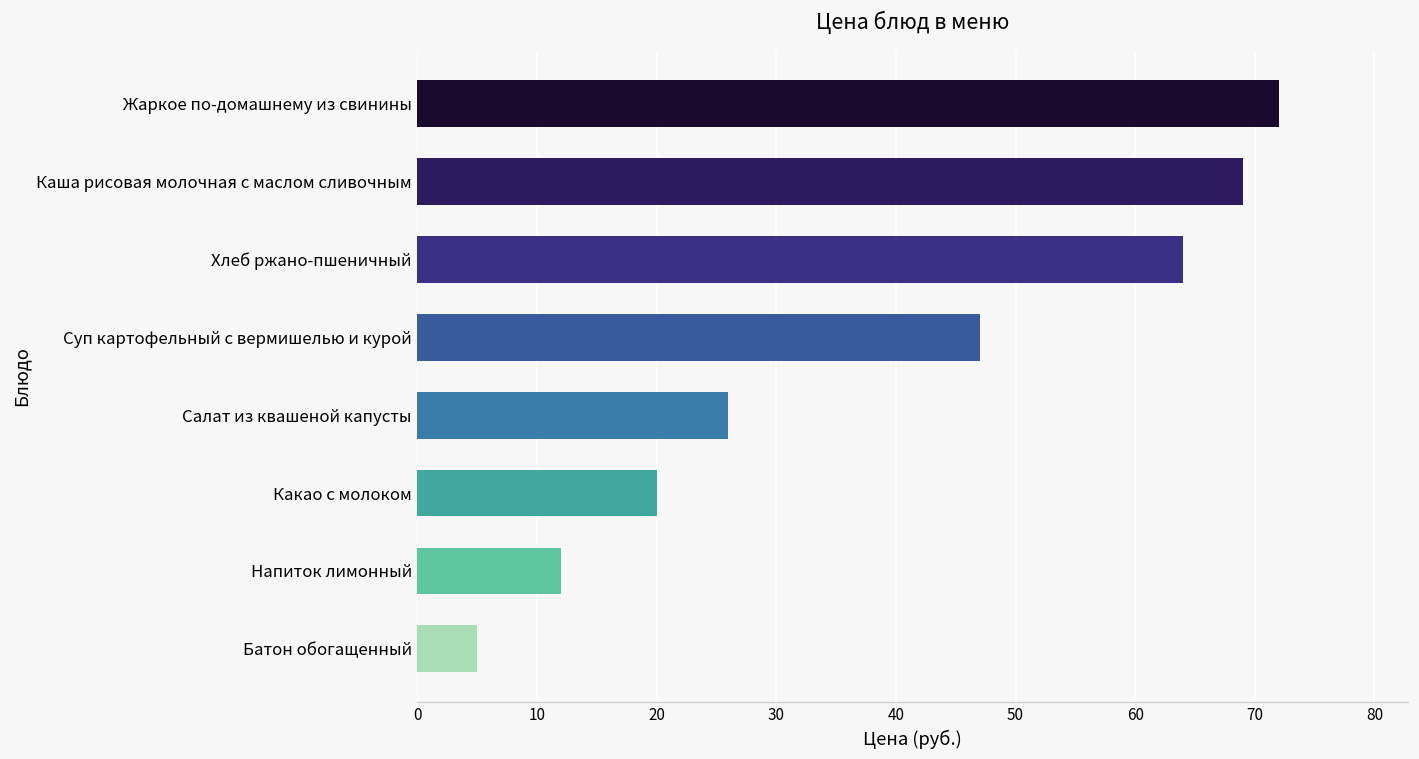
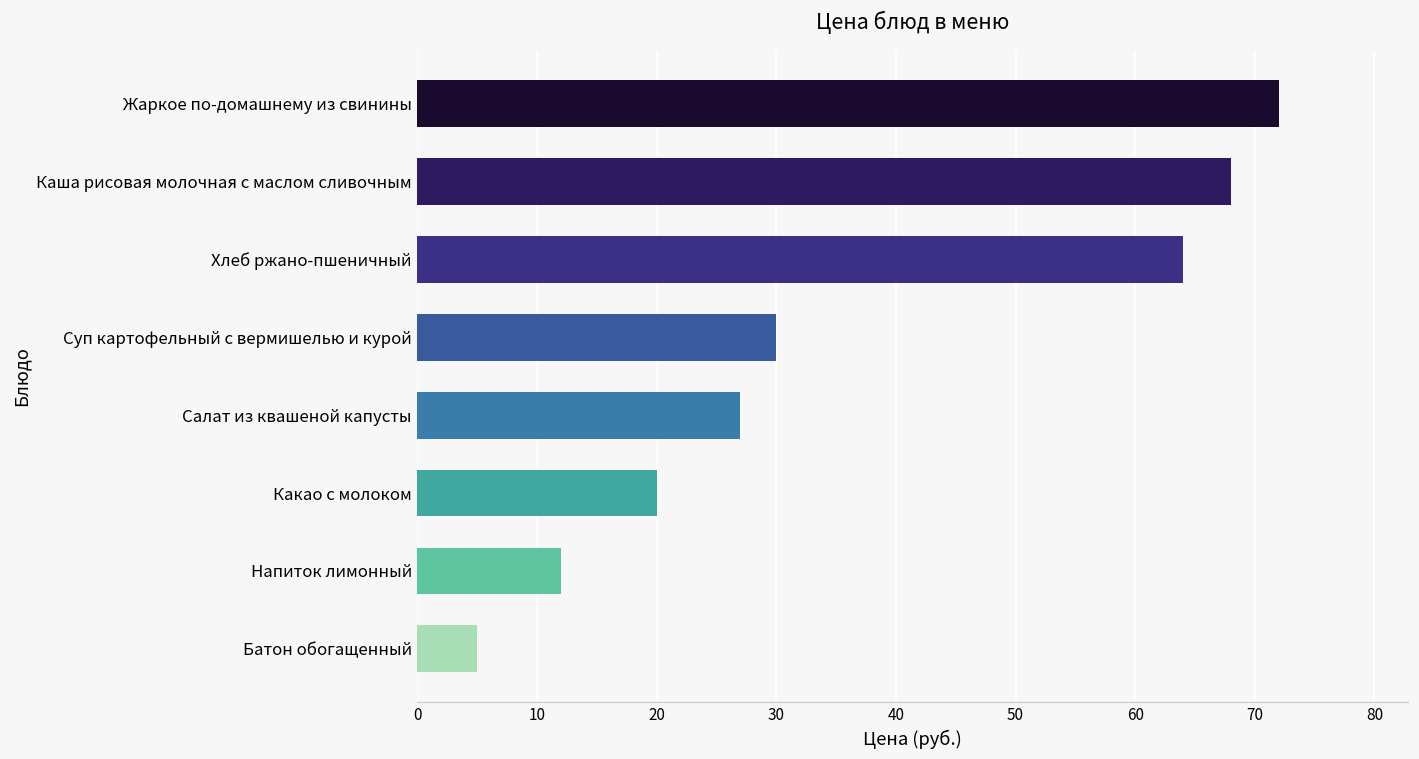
Каша рисовая молочная с маслом сливочным: 69 -> 68
Суп картофельный с вермишелью и курой: 47 -> 30
Салат из квашеной капусты: 26 -> 27
